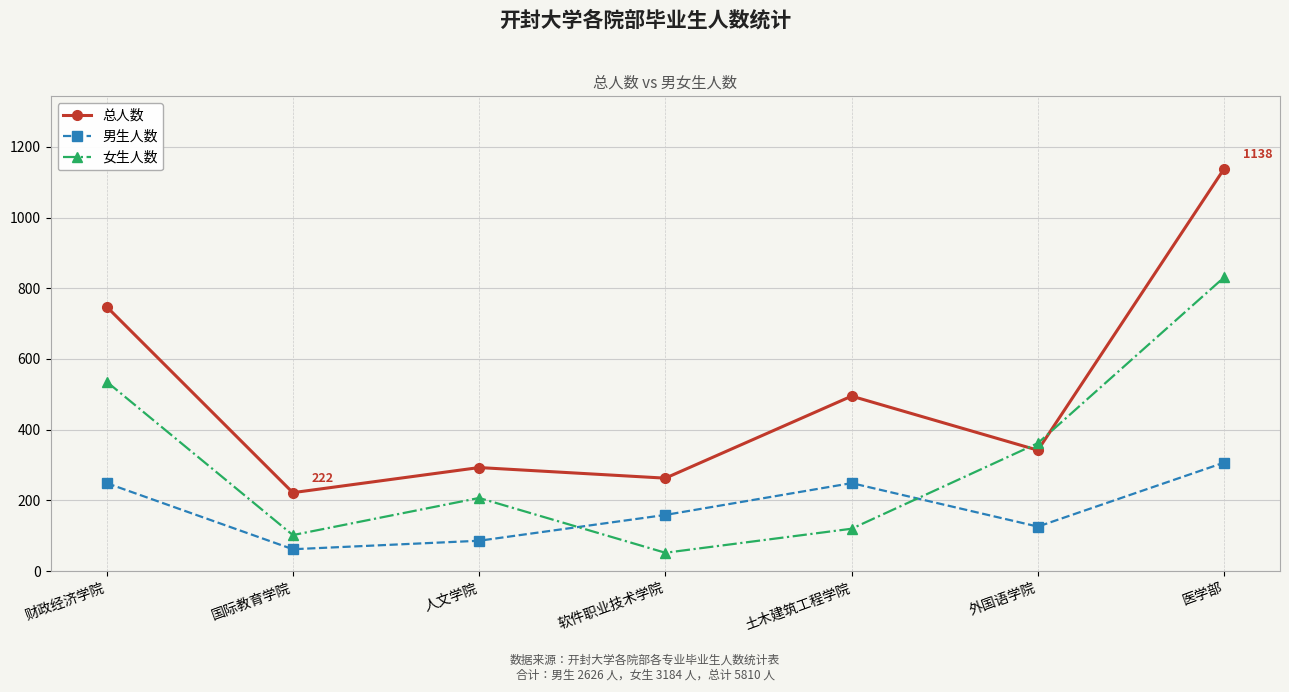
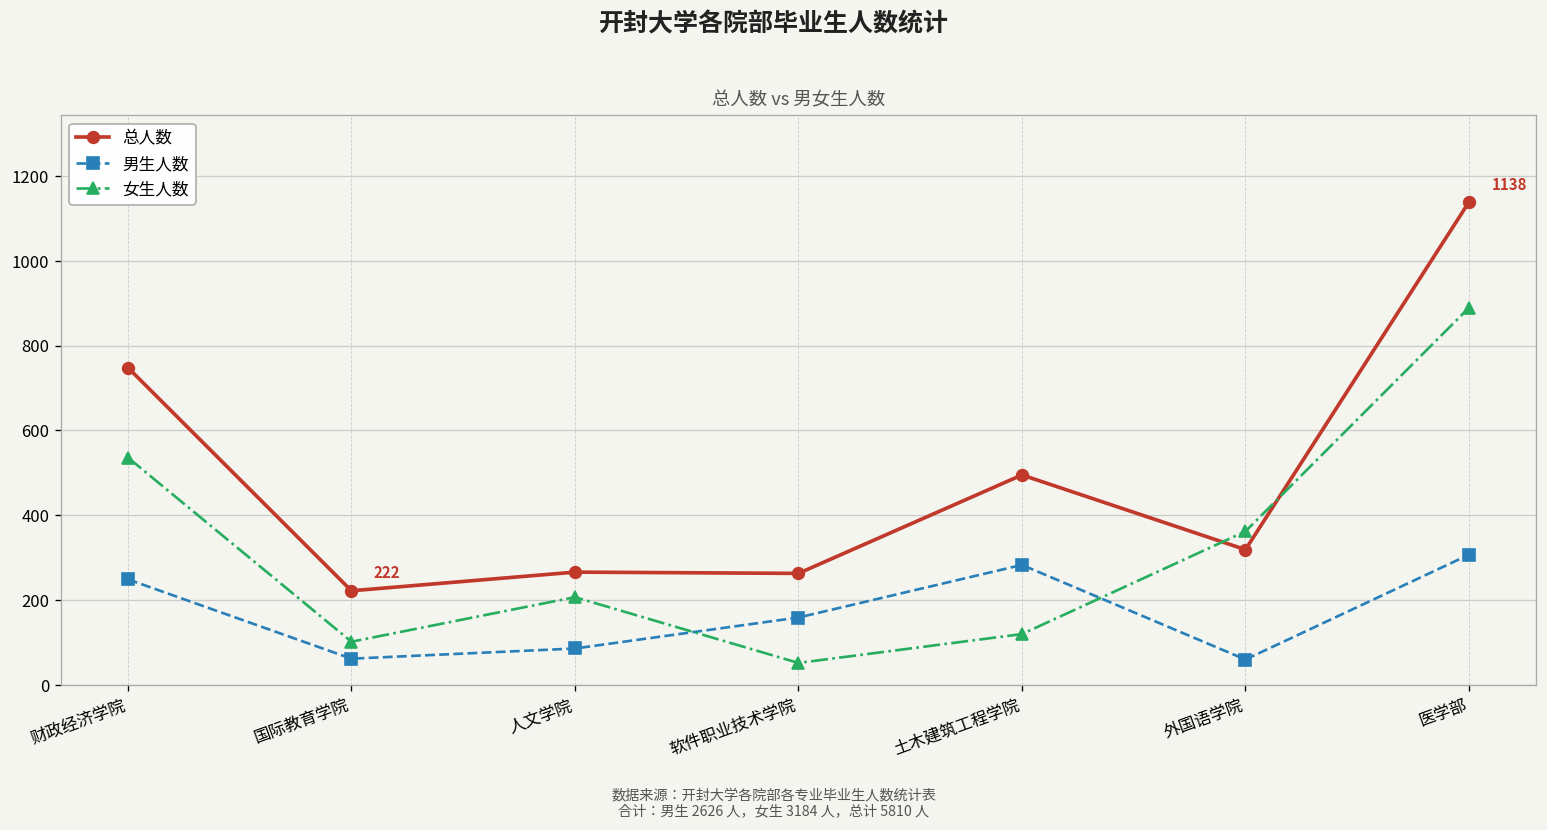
总人数, 人文学院: 290 -> 270
男生人数, 土木建筑工程学院: 250 -> 280
总人数, 外国语学院: 340 -> 320
男生人数, 外国语学院: 130 -> 60
女生人数, 医学部: 830 -> 890
